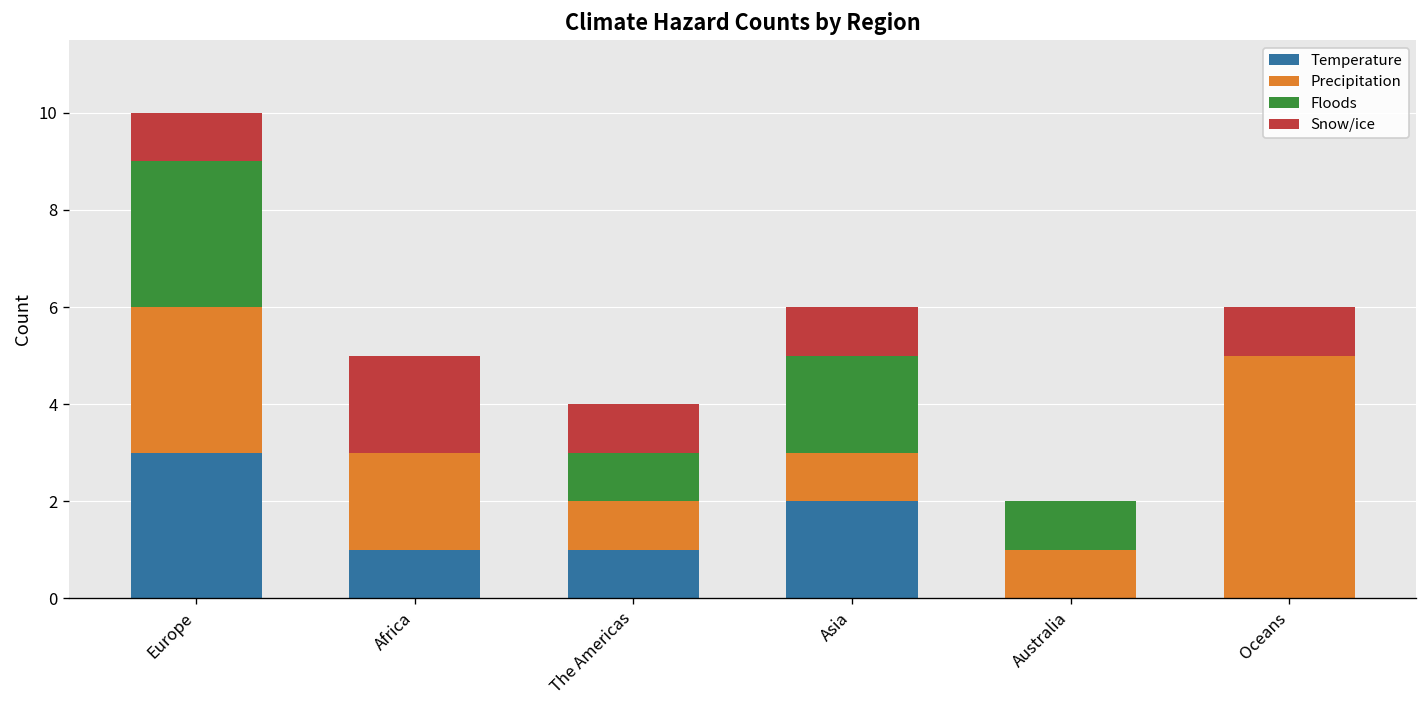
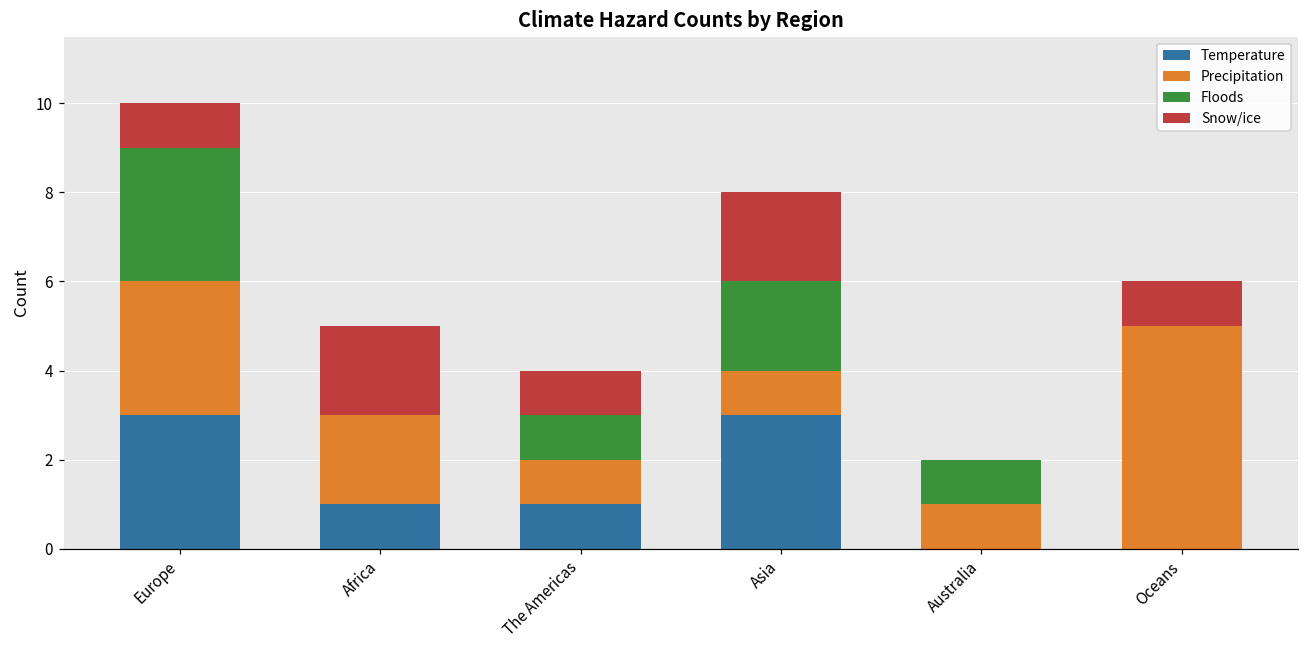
Temperature, Asia: 2 -> 3
Snow/ice, Asia: 1 -> 2
